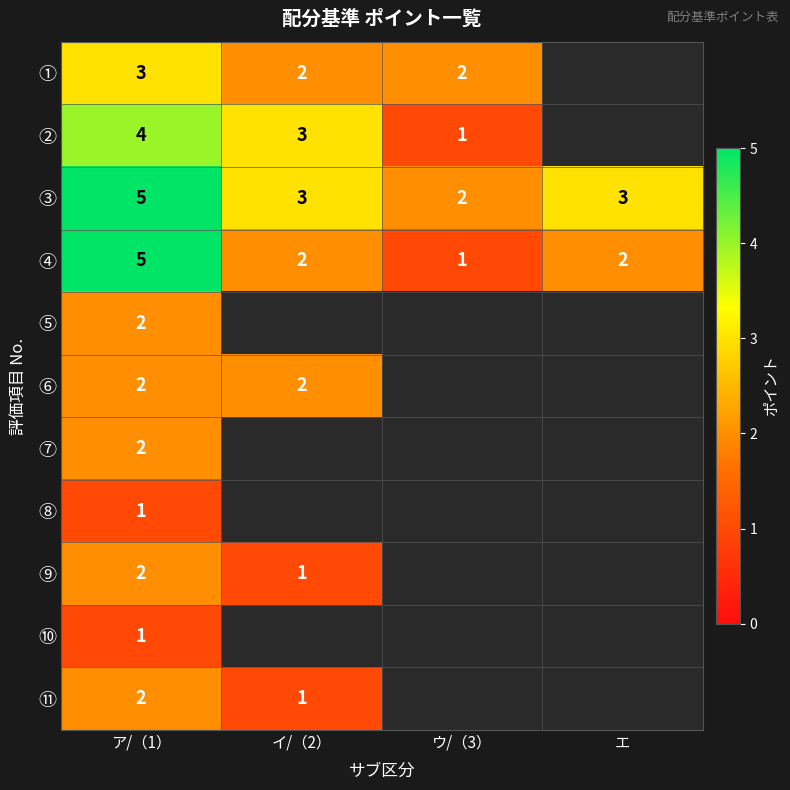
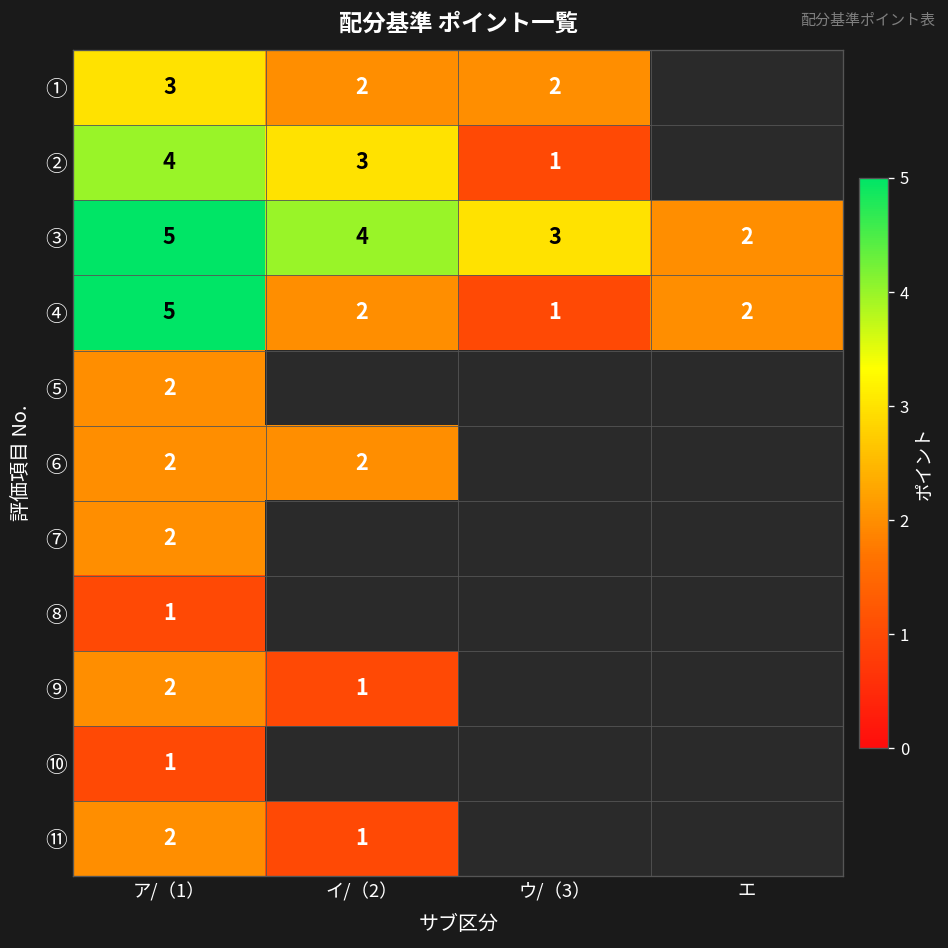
③, イ/（2）: 3 -> 4
③, ウ/（3）: 2 -> 3
③, エ: 3 -> 2
